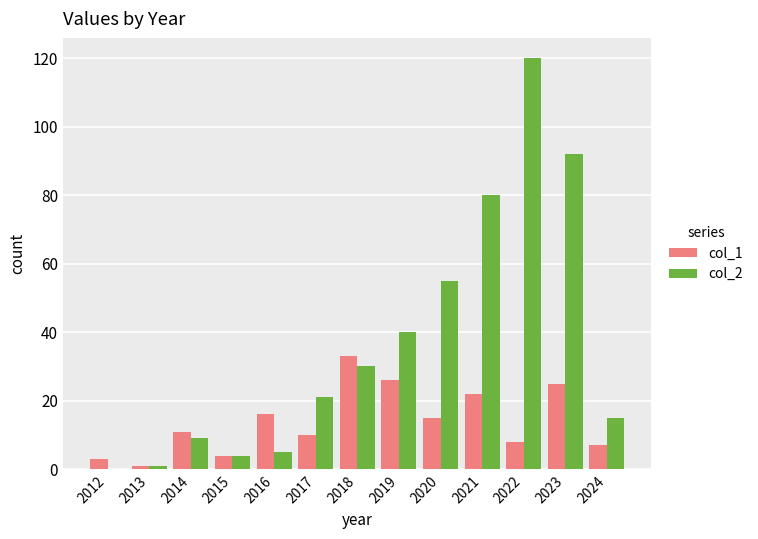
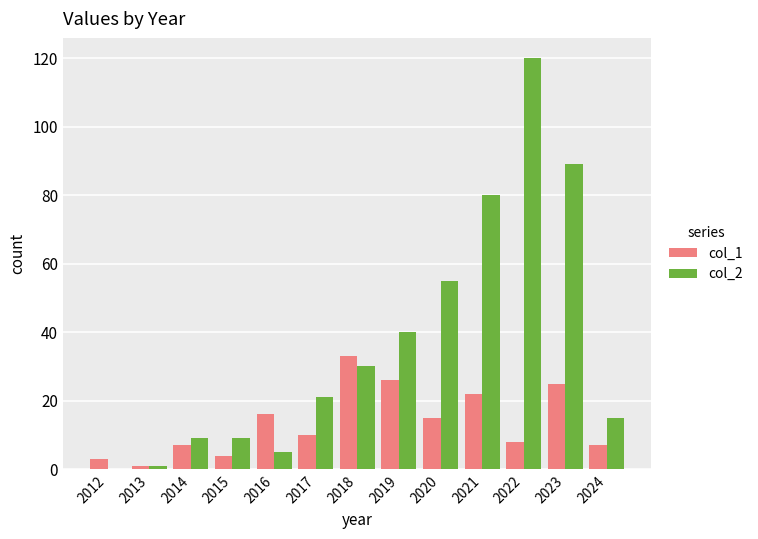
col_1, 2014: 11 -> 7
col_2, 2015: 4 -> 9
col_2, 2023: 92 -> 89
